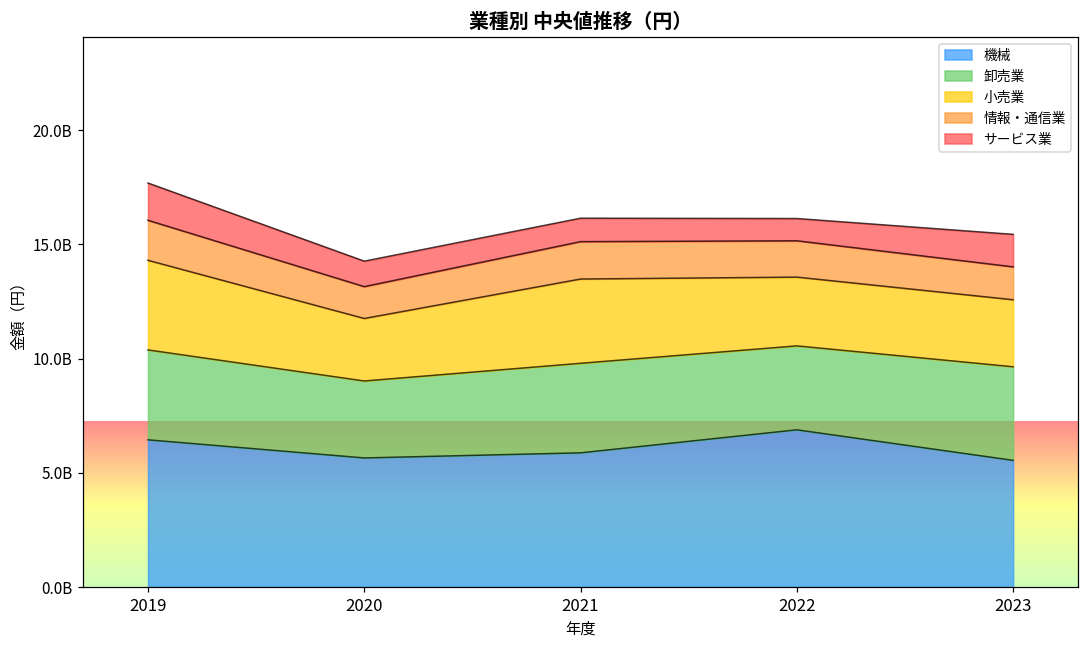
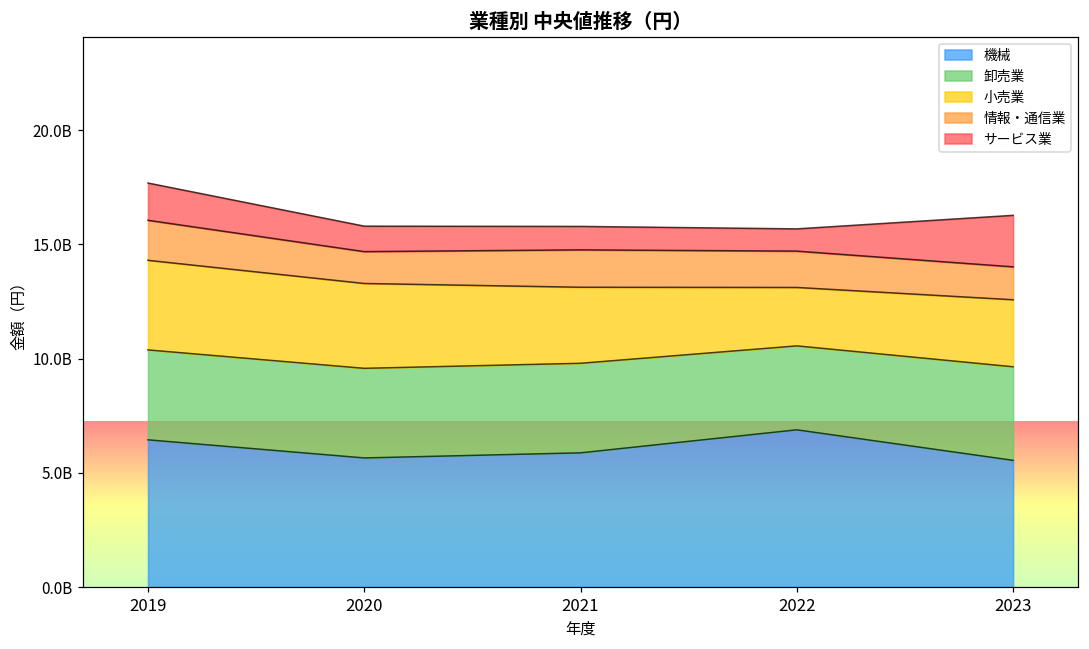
卸売業, 2020: 3400000000 -> 3900000000
小売業, 2020: 2700000000 -> 3700000000
小売業, 2021: 3700000000 -> 3300000000
小売業, 2022: 3000000000 -> 2600000000
サービス業, 2023: 1400000000 -> 2300000000
